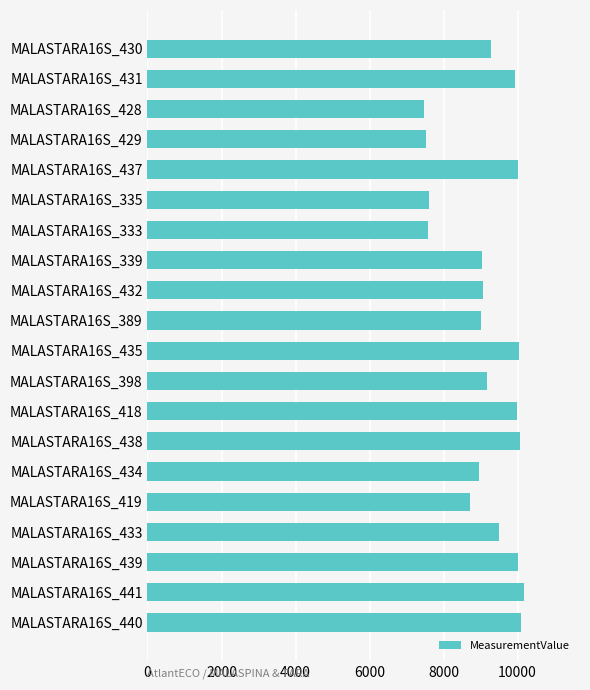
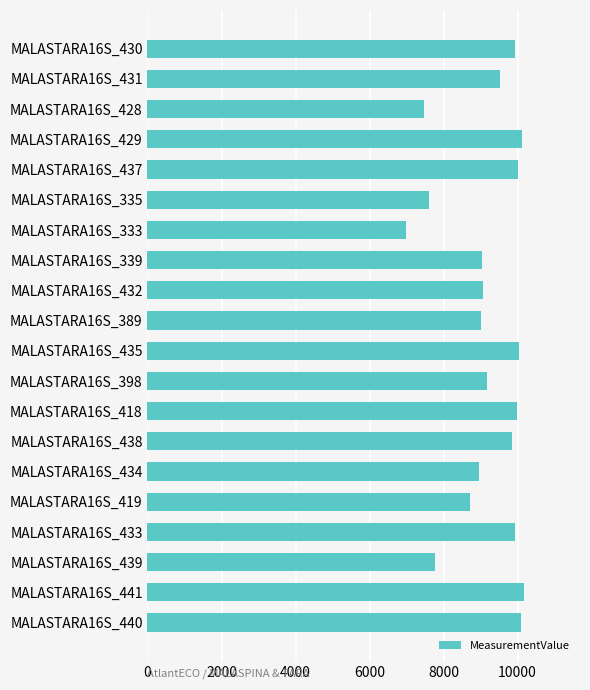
MALASTARA16S_430: 9300 -> 9900
MALASTARA16S_431: 9900 -> 9500
MALASTARA16S_429: 7500 -> 10100
MALASTARA16S_333: 7600 -> 7000
MALASTARA16S_438: 10100 -> 9800
MALASTARA16S_433: 9500 -> 9900
MALASTARA16S_439: 10000 -> 7800
